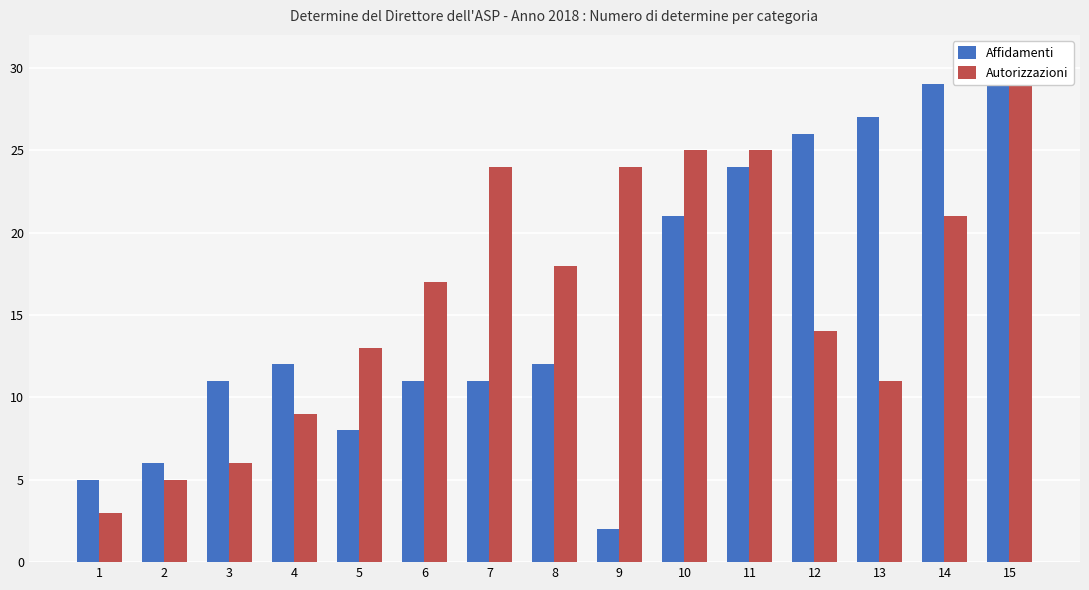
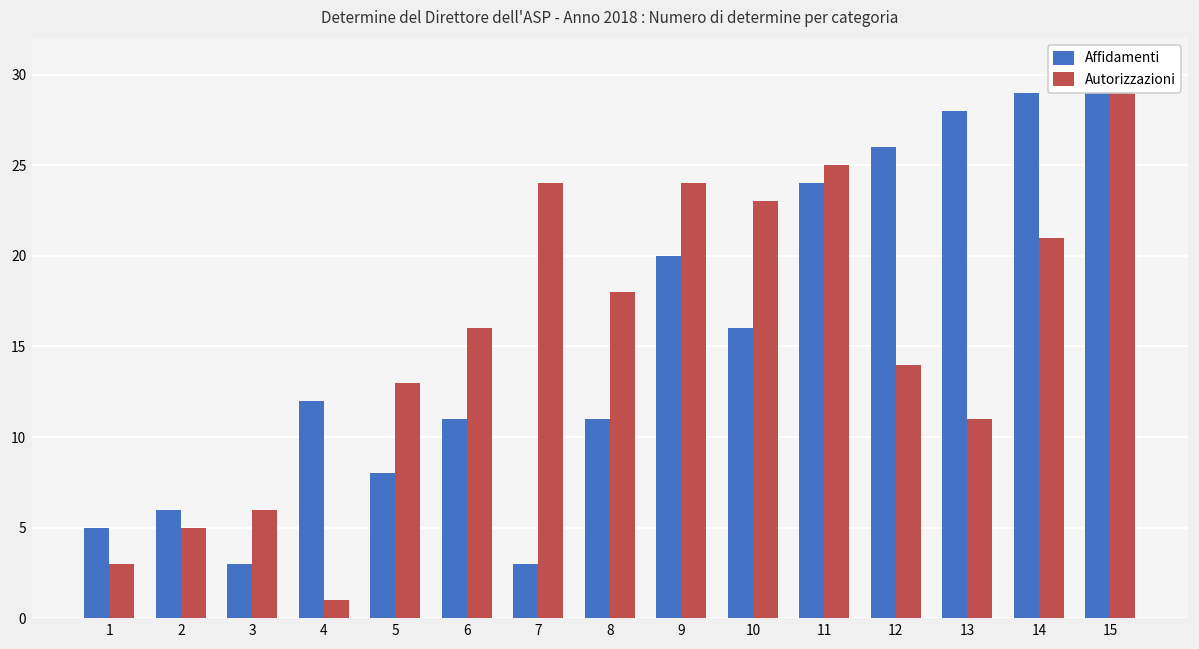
Affidamenti, 3: 11 -> 3
Autorizzazioni, 4: 9 -> 1
Autorizzazioni, 6: 17 -> 16
Affidamenti, 7: 11 -> 3
Affidamenti, 8: 12 -> 11
Affidamenti, 9: 2 -> 20
Affidamenti, 10: 21 -> 16
Autorizzazioni, 10: 25 -> 23
Affidamenti, 13: 27 -> 28
